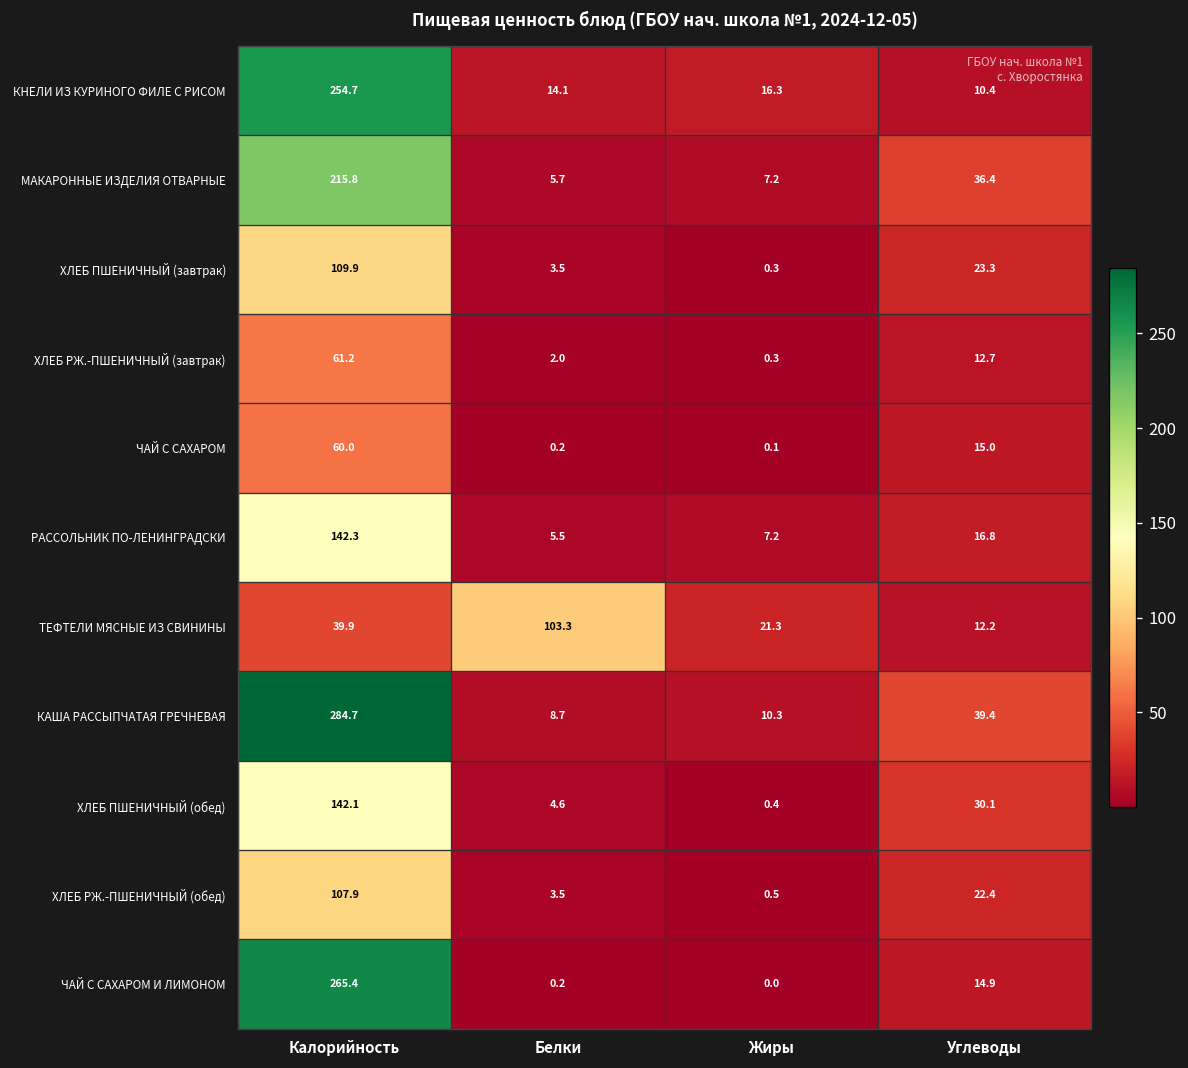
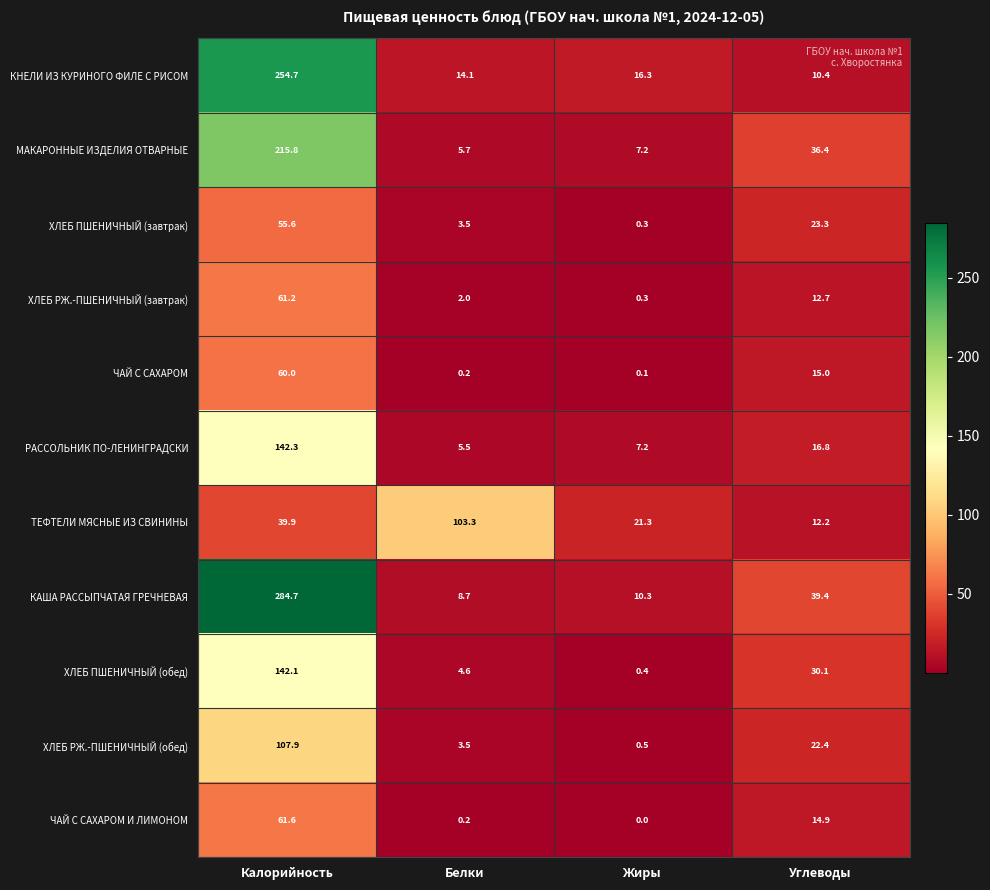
ХЛЕБ ПШЕНИЧНЫЙ (завтрак), Калорийность: 109.9 -> 55.6
ЧАЙ С САХАРОМ И ЛИМОНОМ, Калорийность: 265.4 -> 61.6
